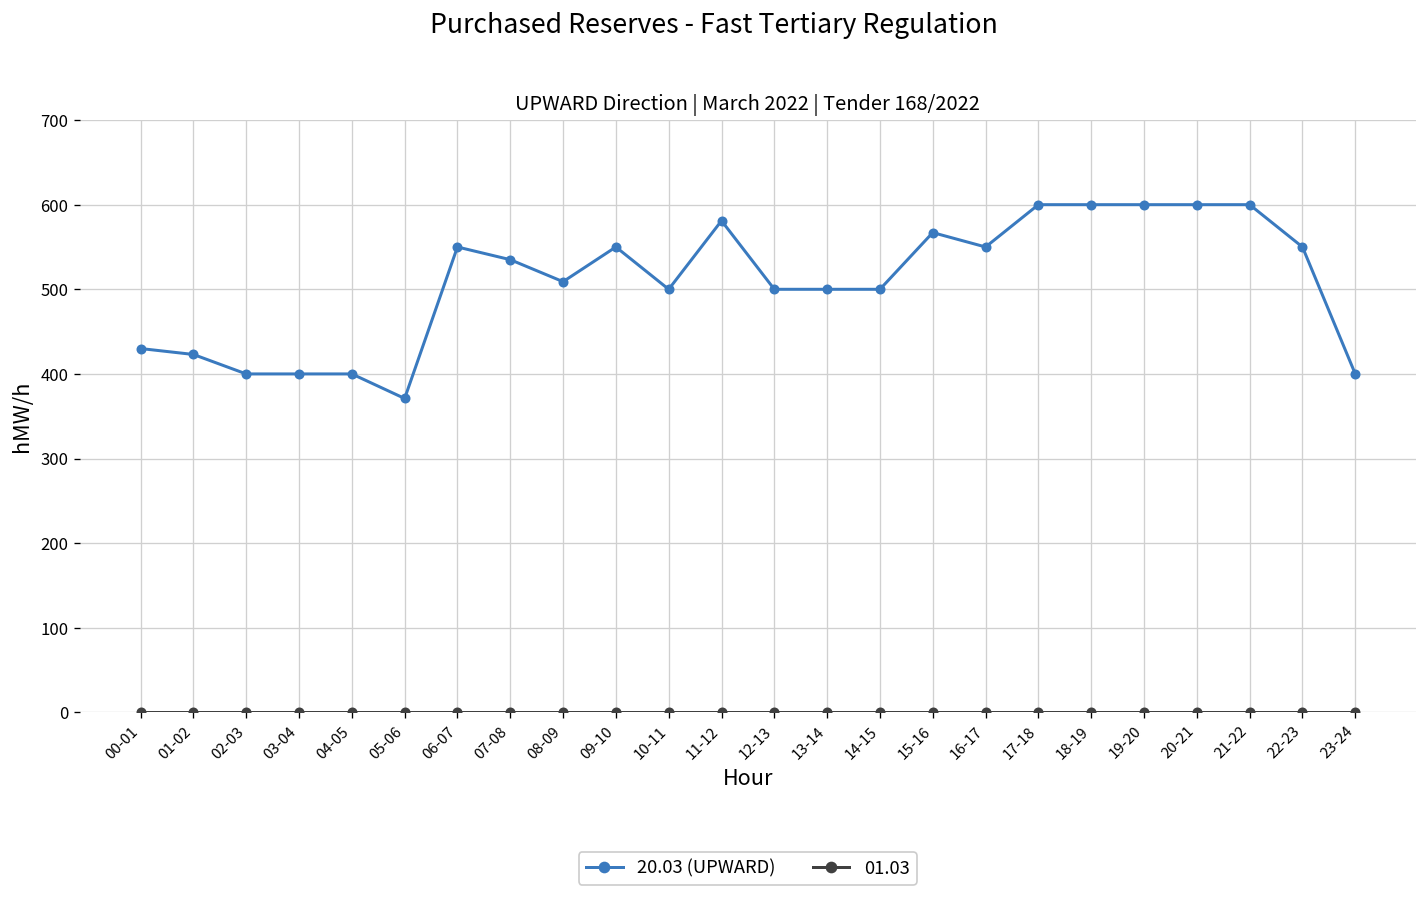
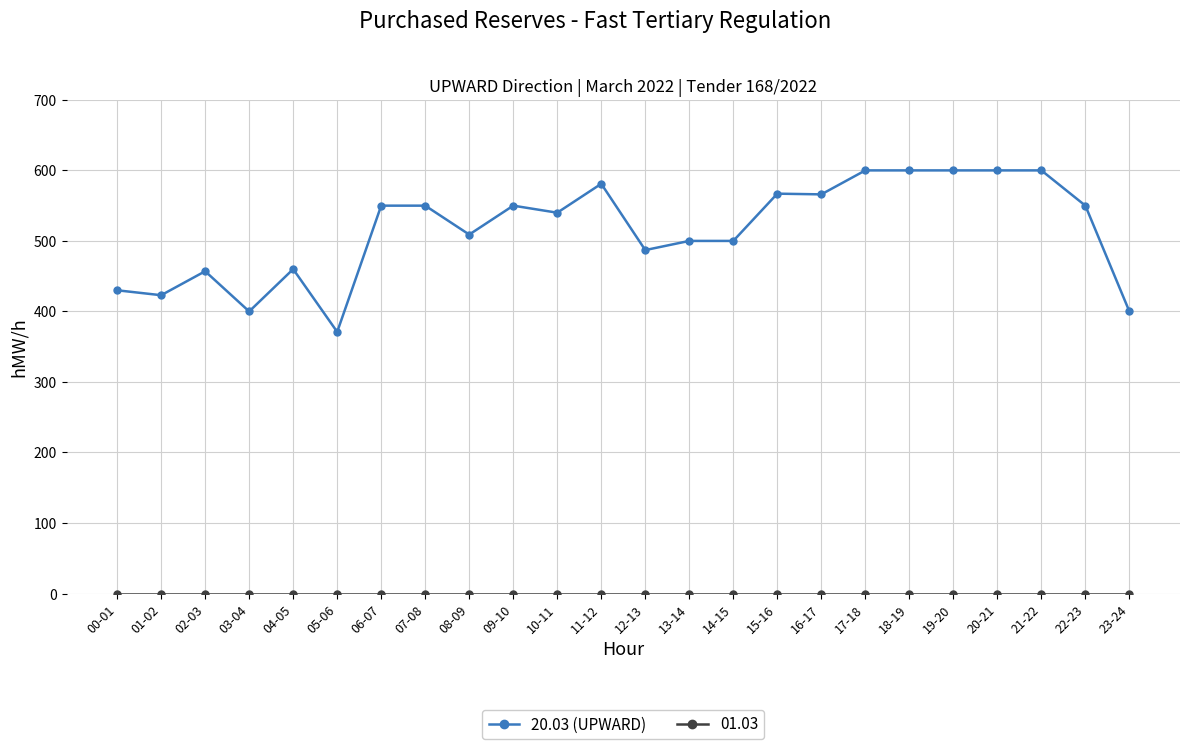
20.03 (UPWARD), 02-03: 400 -> 460
20.03 (UPWARD), 04-05: 400 -> 460
20.03 (UPWARD), 07-08: 540 -> 550
20.03 (UPWARD), 10-11: 500 -> 540
20.03 (UPWARD), 12-13: 500 -> 490
20.03 (UPWARD), 16-17: 550 -> 570
